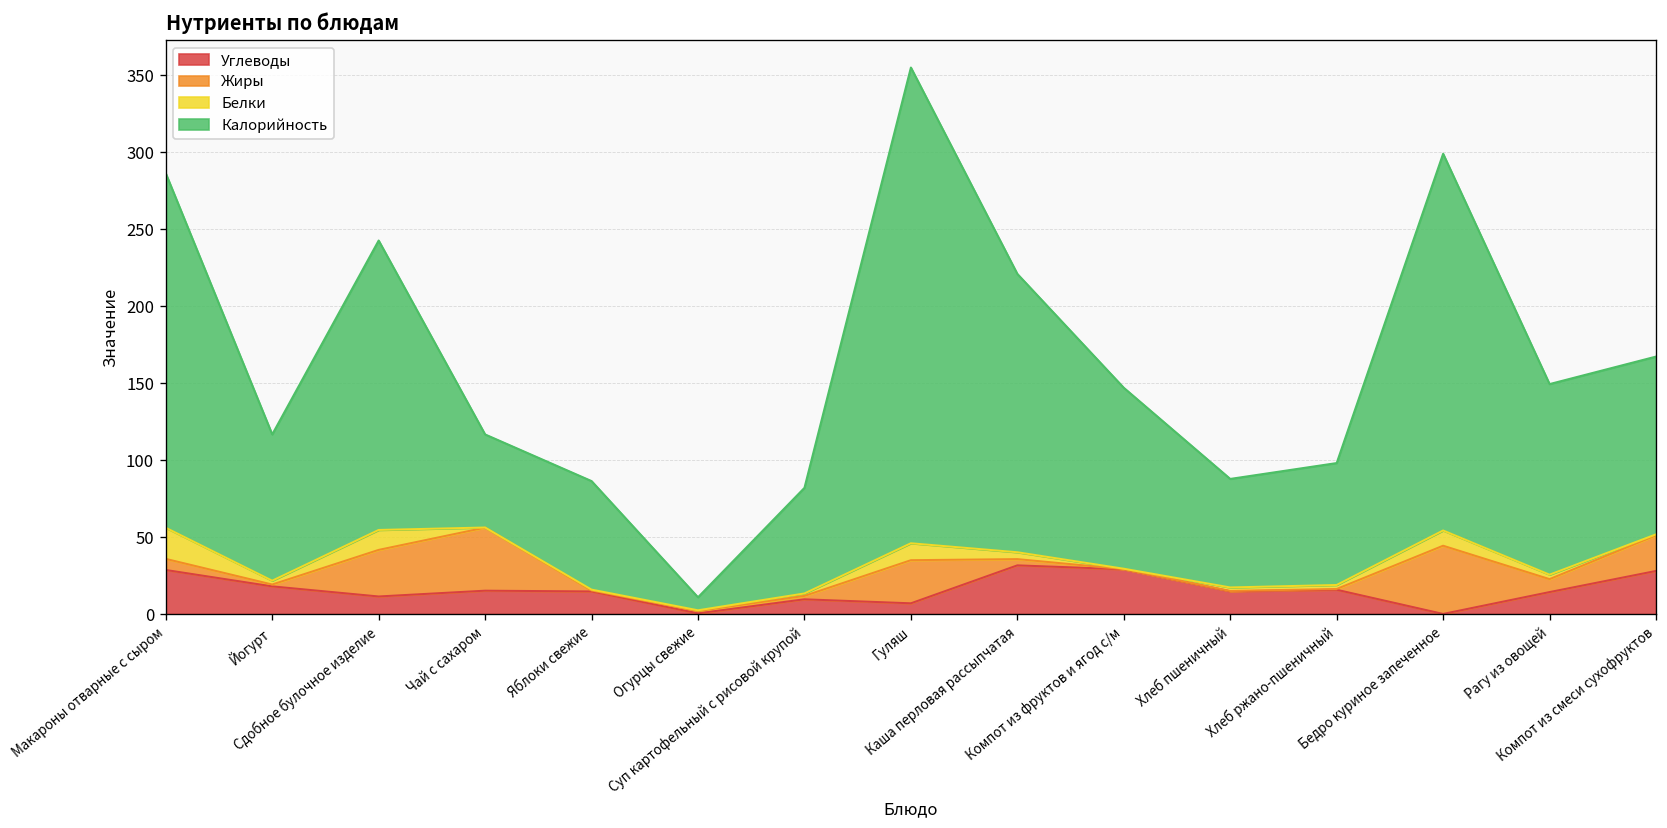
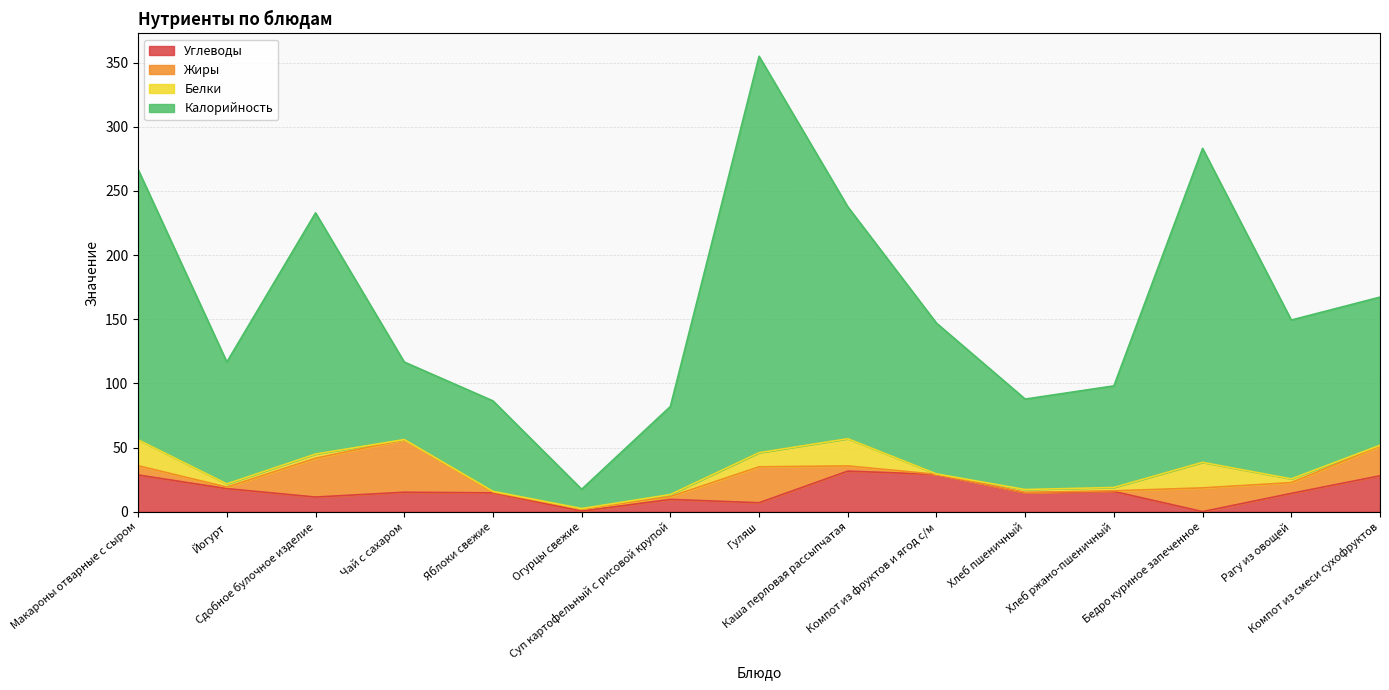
Калорийность, Макароны отварные с сыром: 230 -> 211
Белки, Сдобное булочное изделие: 13 -> 3
Калорийность, Огурцы свежие: 8 -> 15
Белки, Каша перловая рассыпчатая: 4 -> 21
Жиры, Бедро куриное запеченное: 44 -> 19
Белки, Бедро куриное запеченное: 10 -> 20
